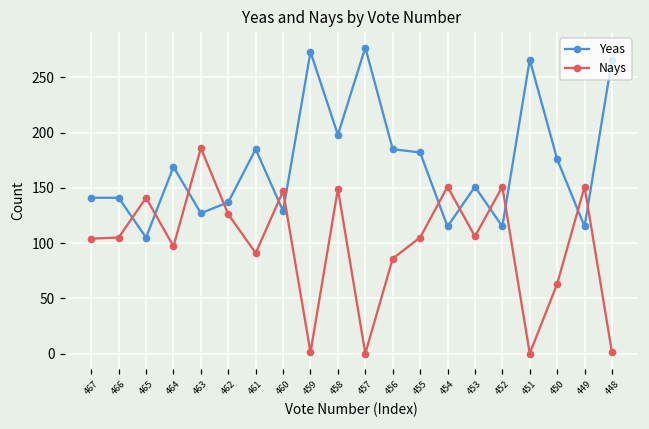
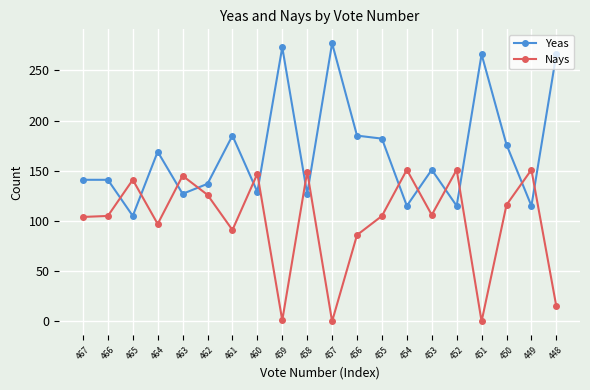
Nays, 463: 186 -> 145
Yeas, 458: 198 -> 127
Nays, 450: 63 -> 116
Nays, 448: 1 -> 15
